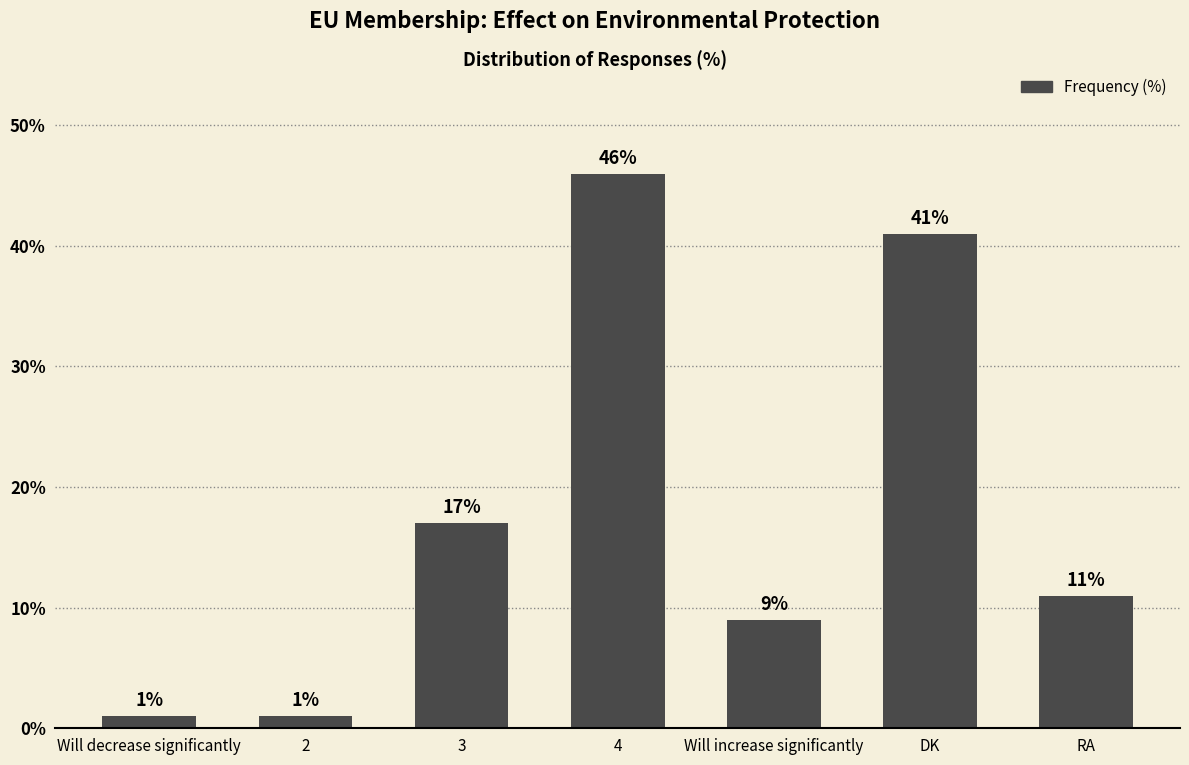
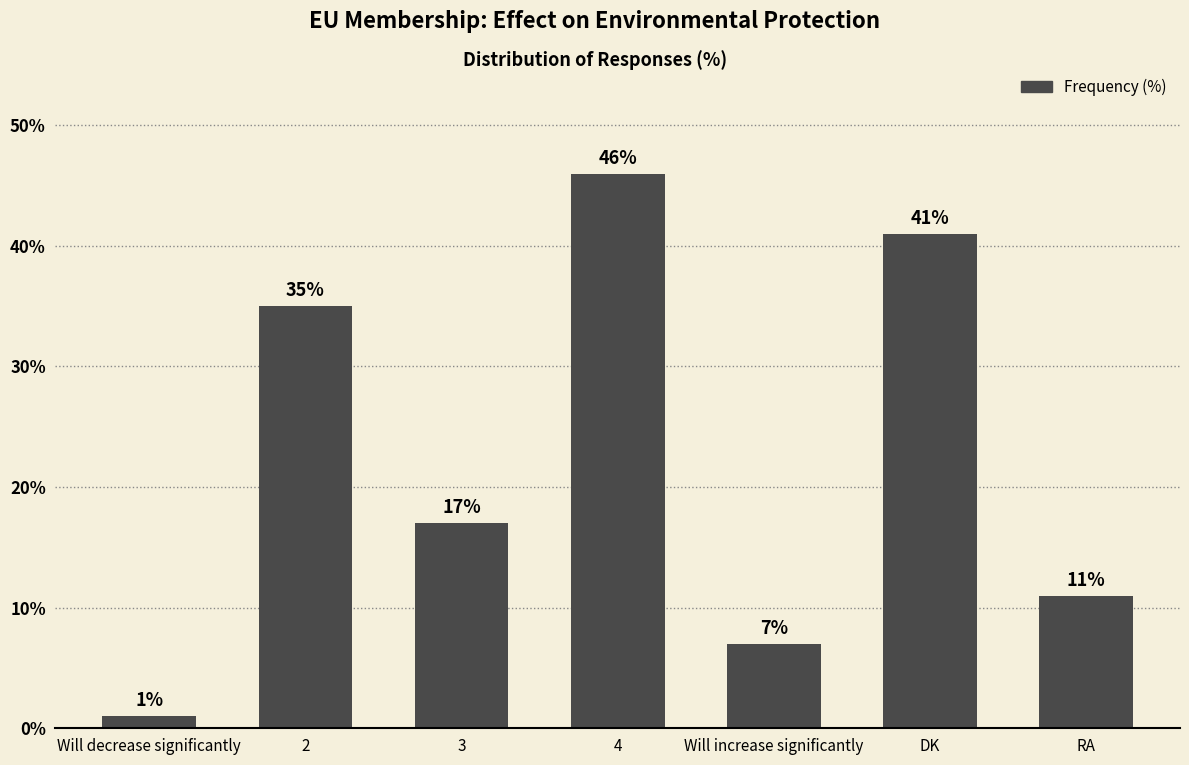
2: 1% -> 35%
Will increase significantly: 9% -> 7%
